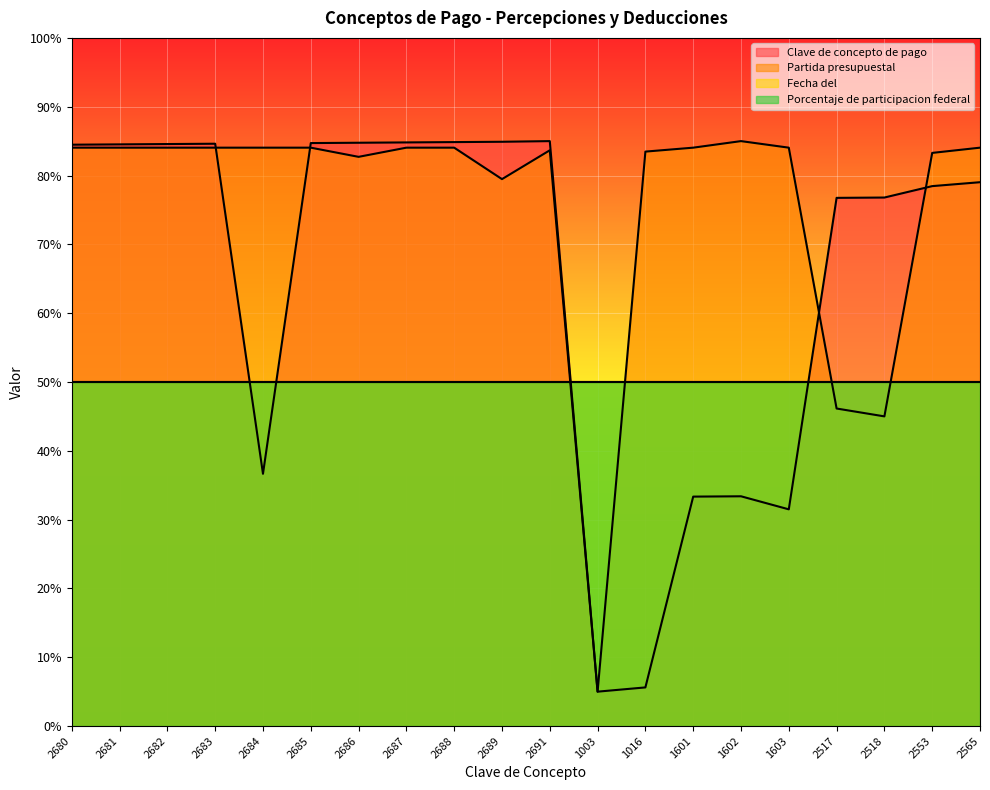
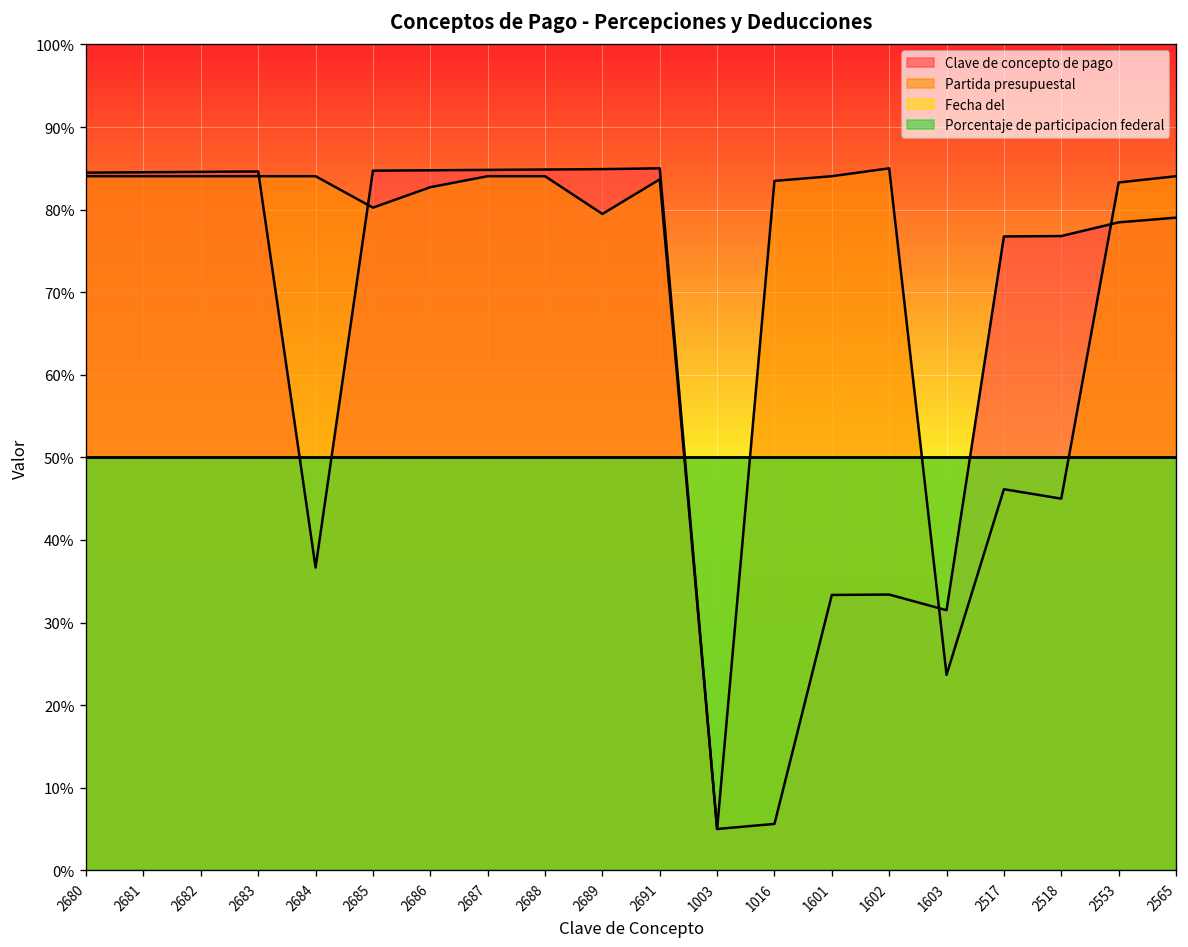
Partida presupuestal, 2685: 84% -> 80%
Partida presupuestal, 1603: 84% -> 24%
